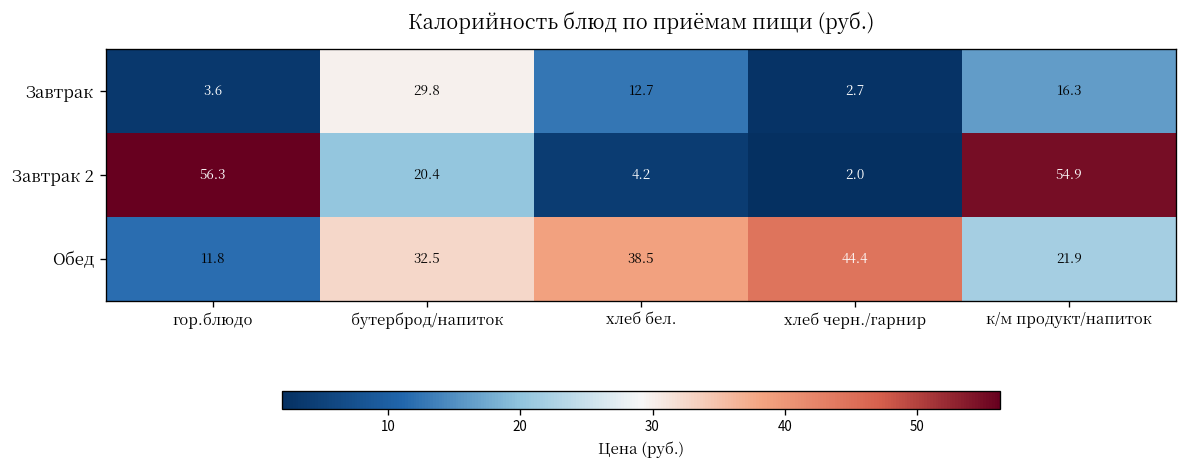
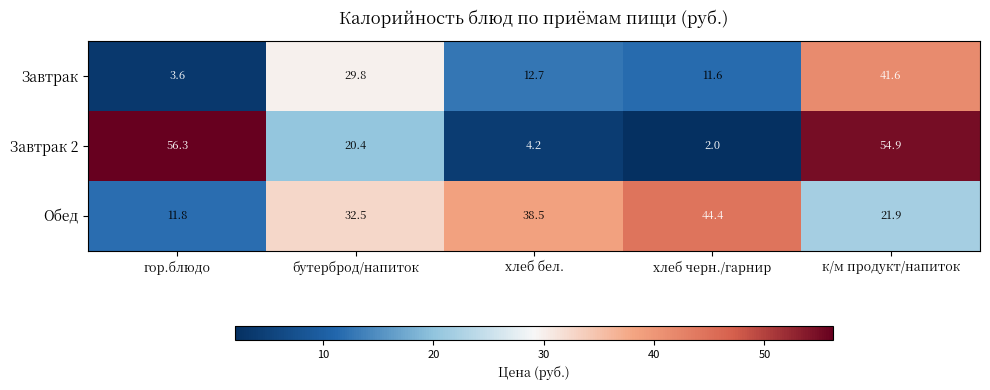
Завтрак, хлеб черн./гарнир: 2.7 -> 11.6
Завтрак, к/м продукт/напиток: 16.3 -> 41.6
